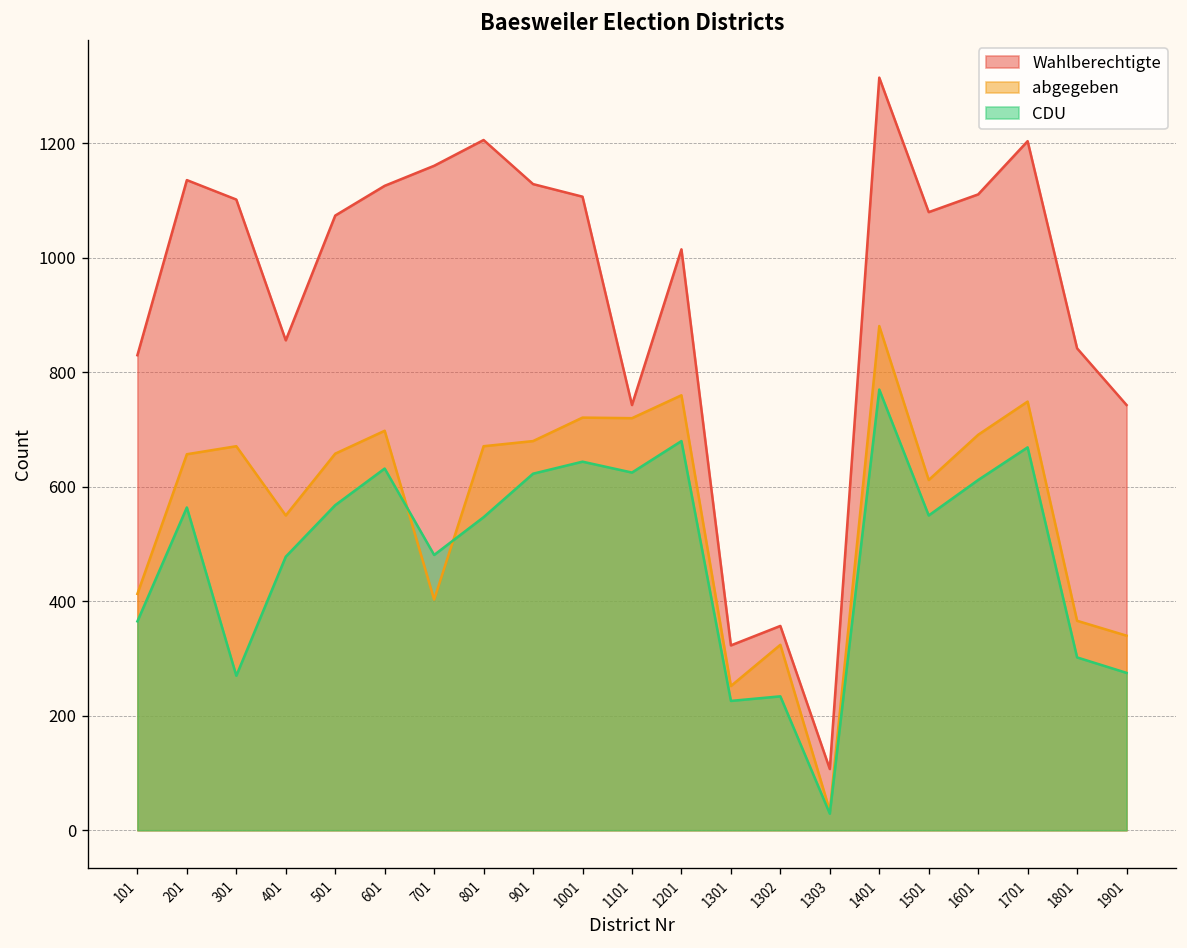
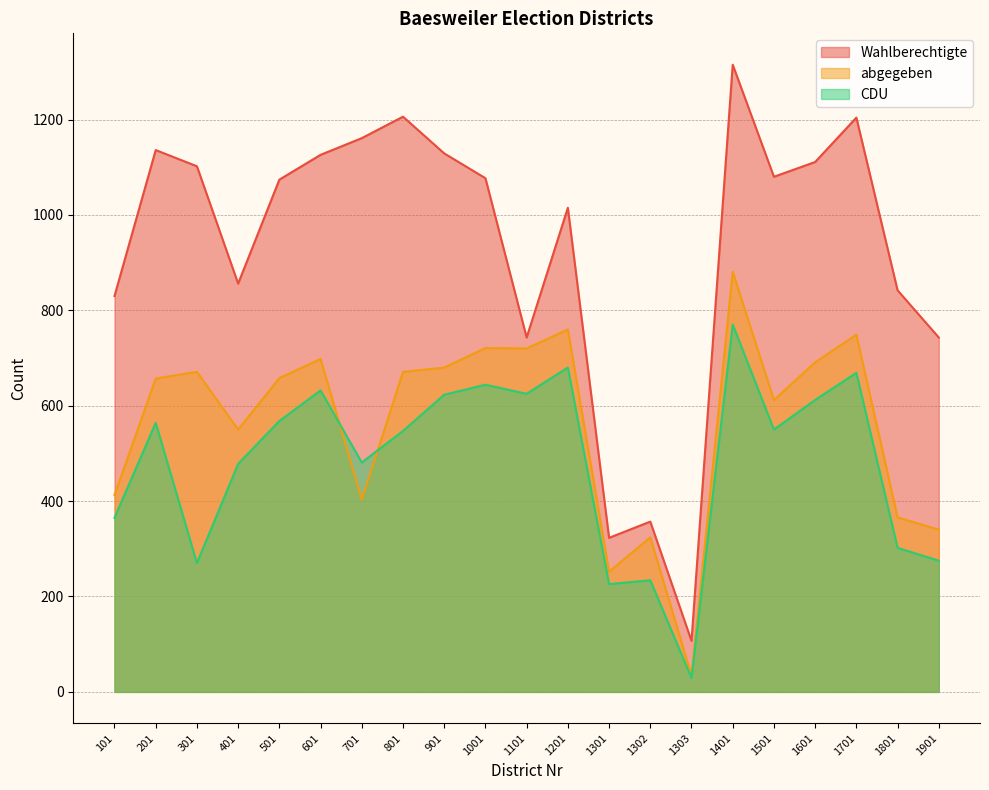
Wahlberechtigte, 1001: 1110 -> 1080
